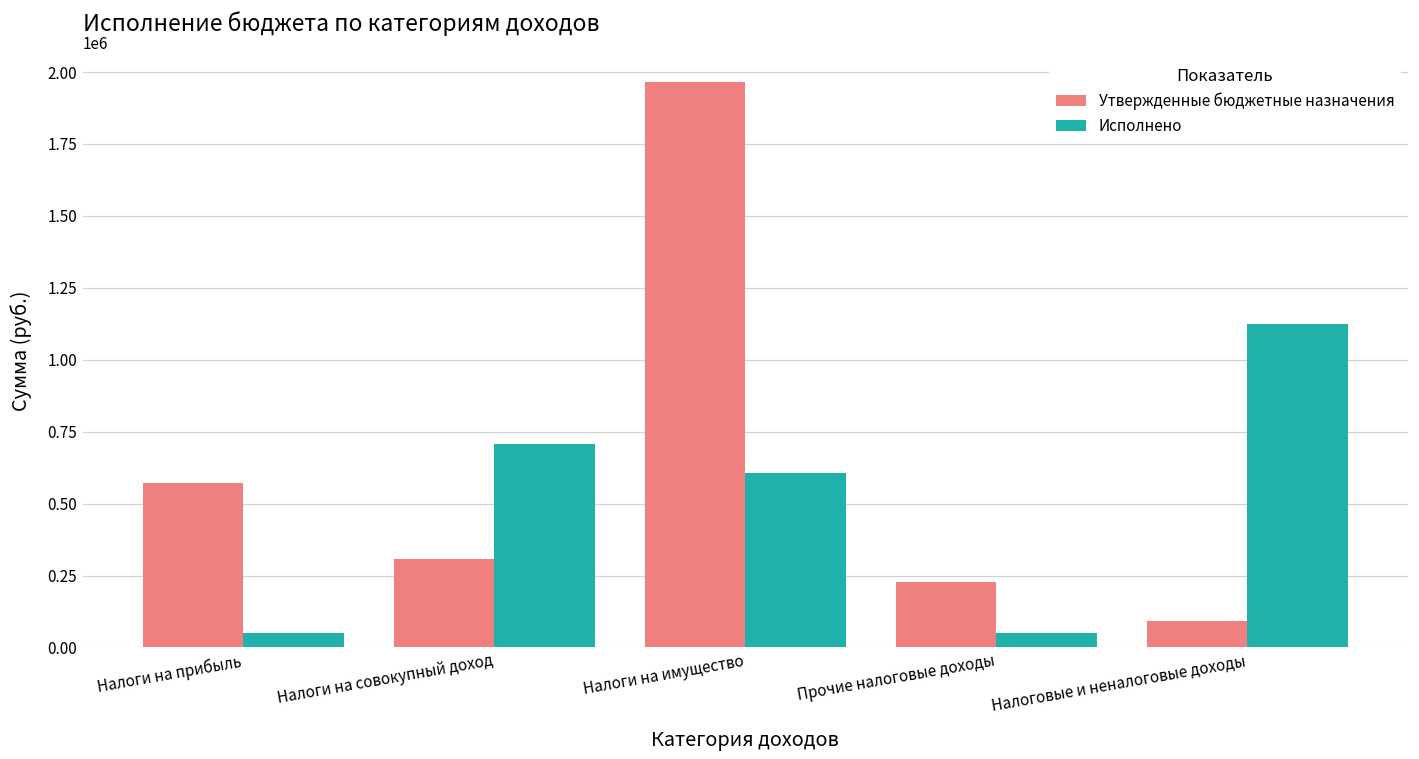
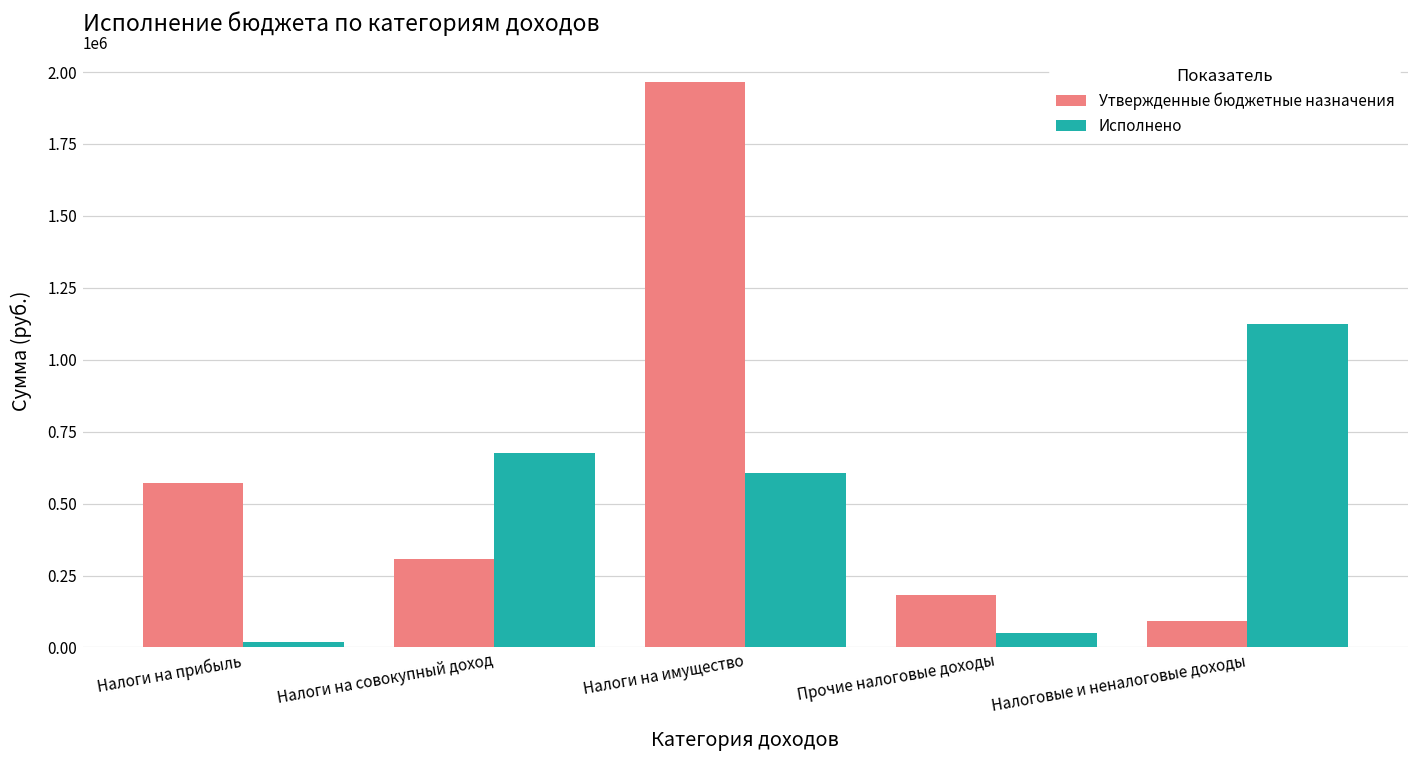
Исполнено, Налоги на прибыль: 50000 -> 20000
Исполнено, Налоги на совокупный доход: 710000 -> 670000
Утвержденные бюджетные назначения, Прочие налоговые доходы: 230000 -> 180000
